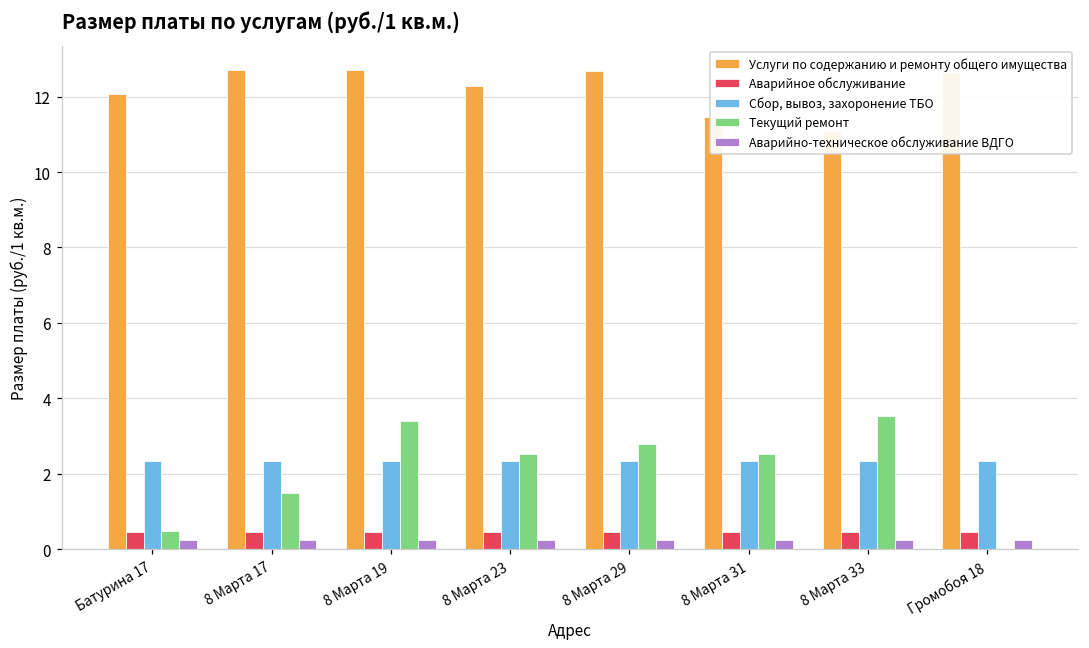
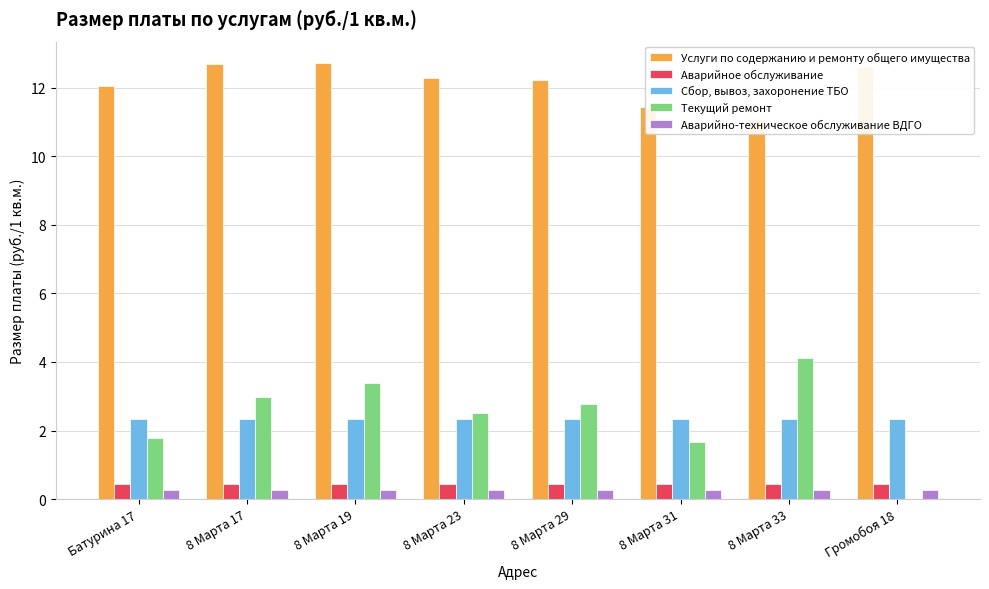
Текущий ремонт, Батурина 17: 0.5 -> 1.8
Текущий ремонт, 8 Марта 17: 1.5 -> 3.0
Услуги по содержанию и ремонту общего имущества, 8 Марта 29: 12.7 -> 12.2
Текущий ремонт, 8 Марта 31: 2.5 -> 1.7
Текущий ремонт, 8 Марта 33: 3.5 -> 4.1
